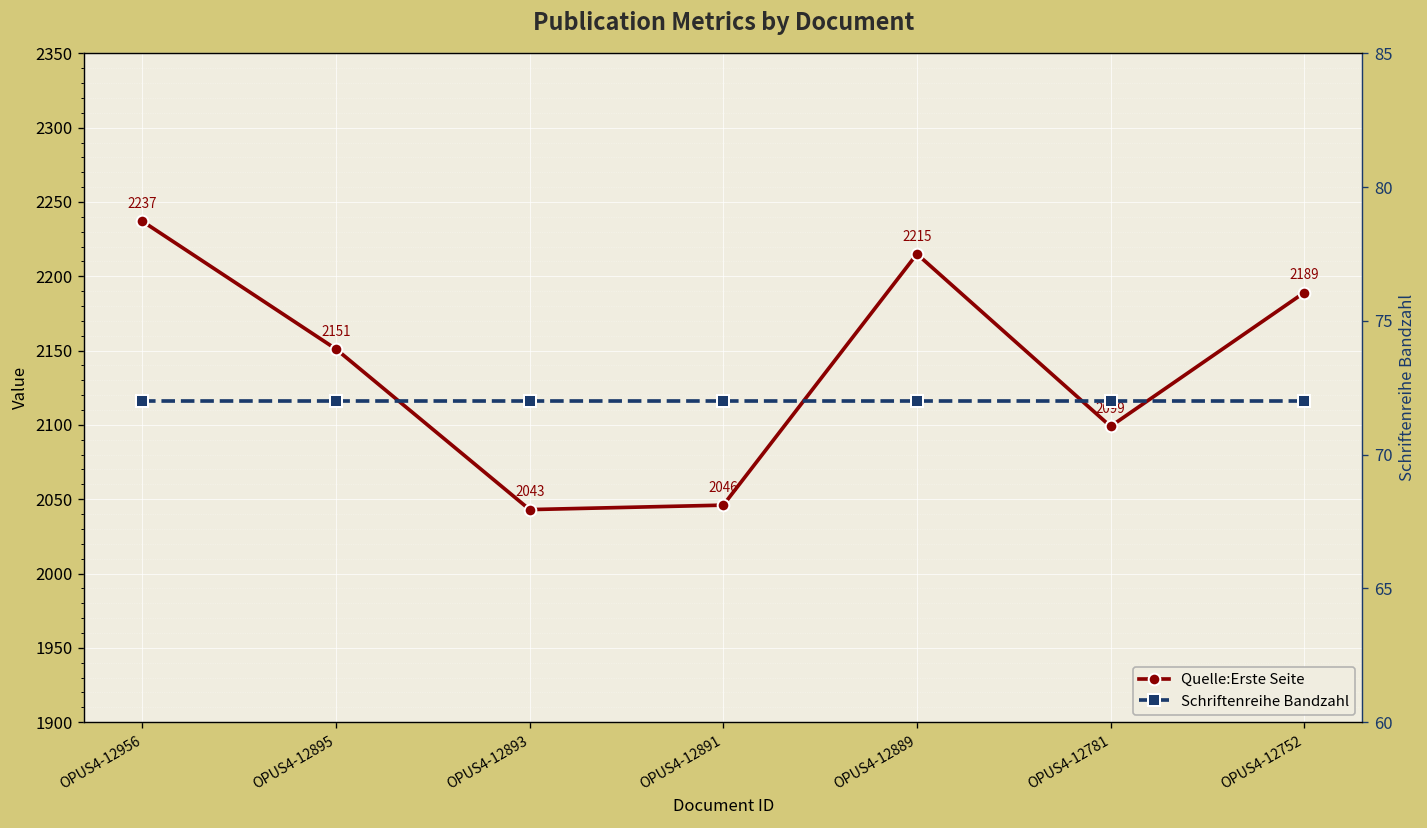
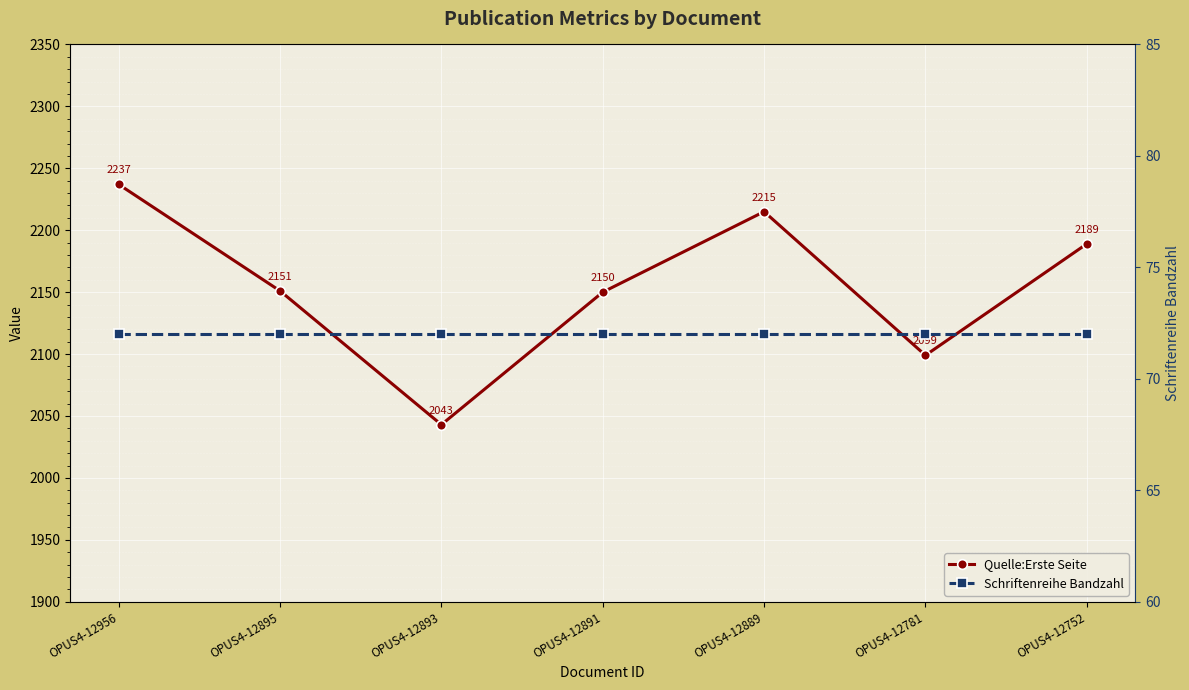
Quelle:Erste Seite, OPUS4-12891: 2046 -> 2150
